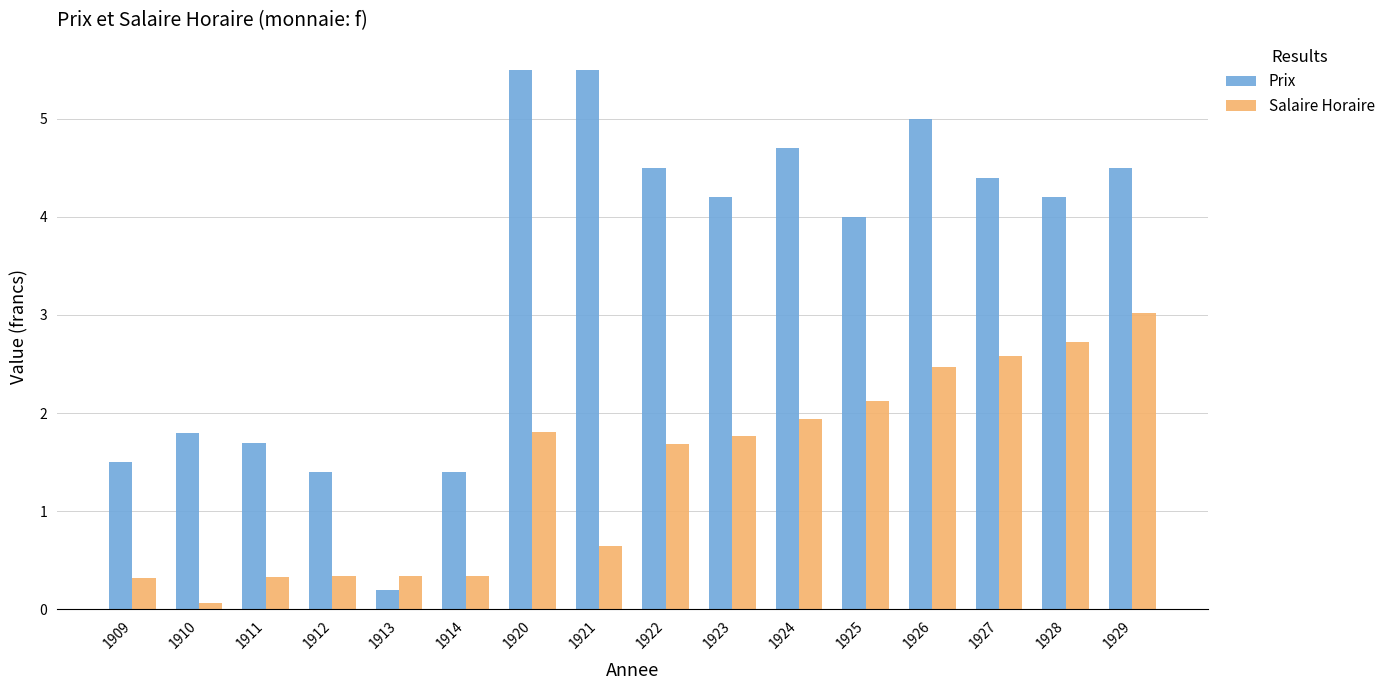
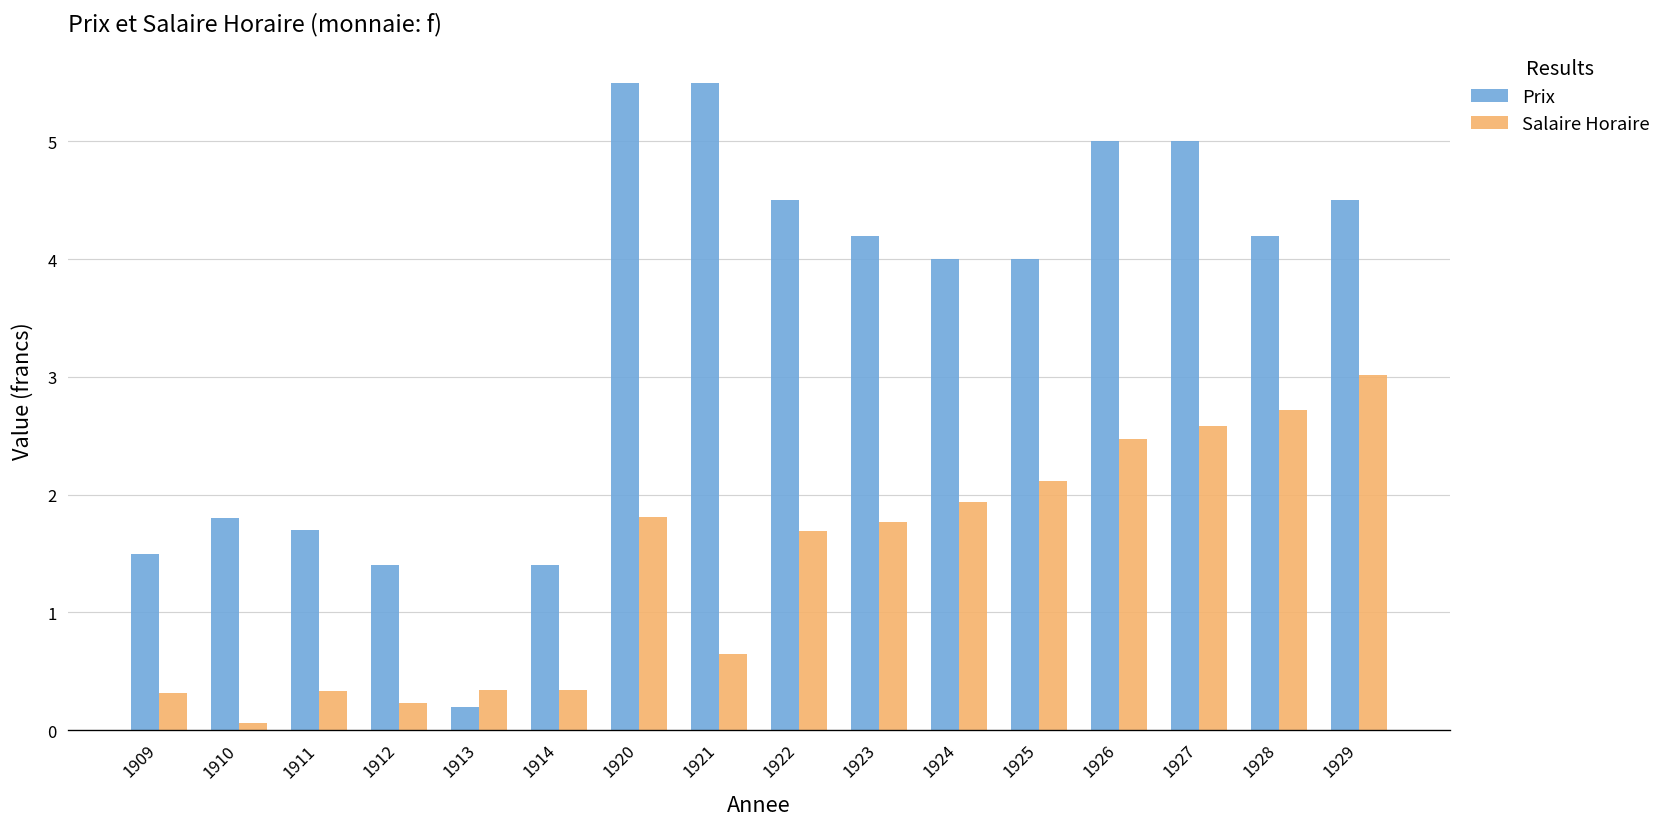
Salaire Horaire, 1912: 0.3 -> 0.2
Prix, 1924: 4.7 -> 4.0
Prix, 1927: 4.4 -> 5.0
